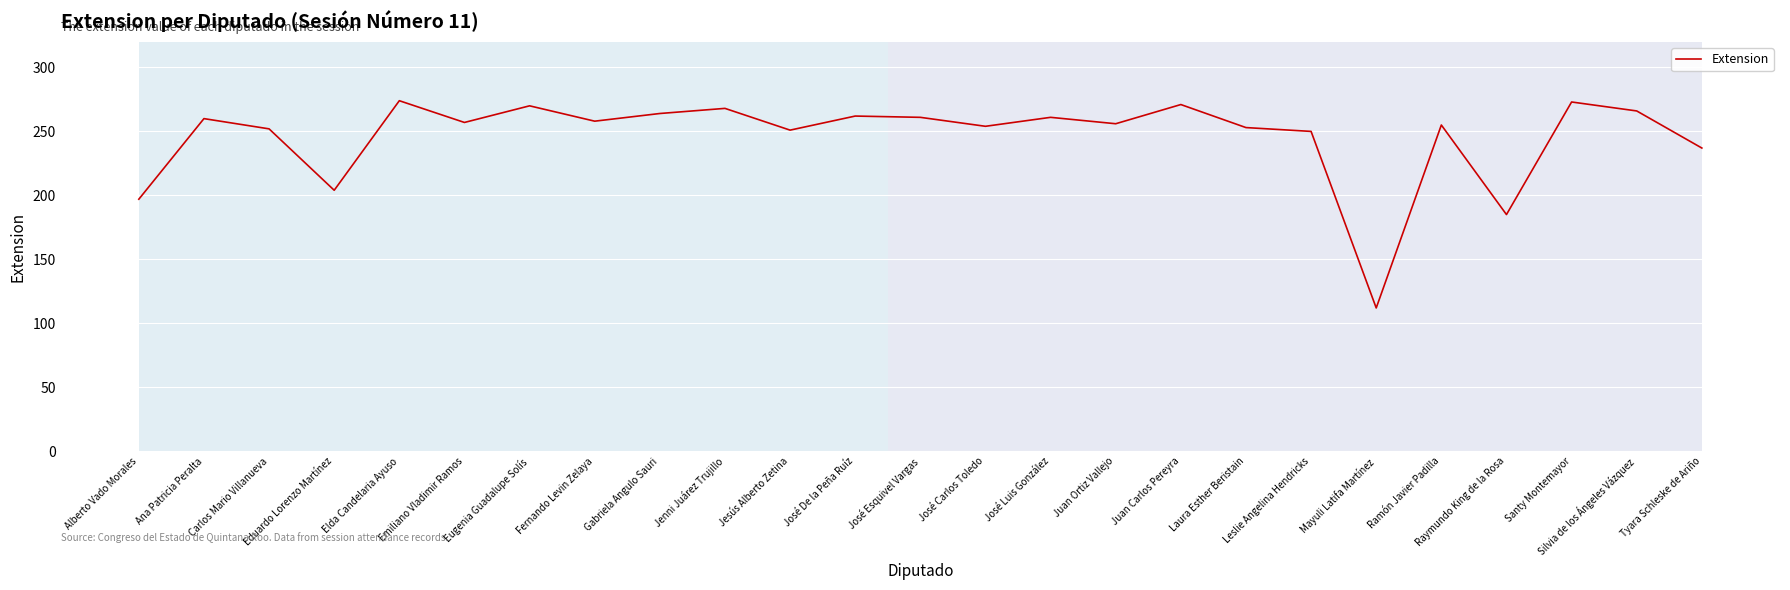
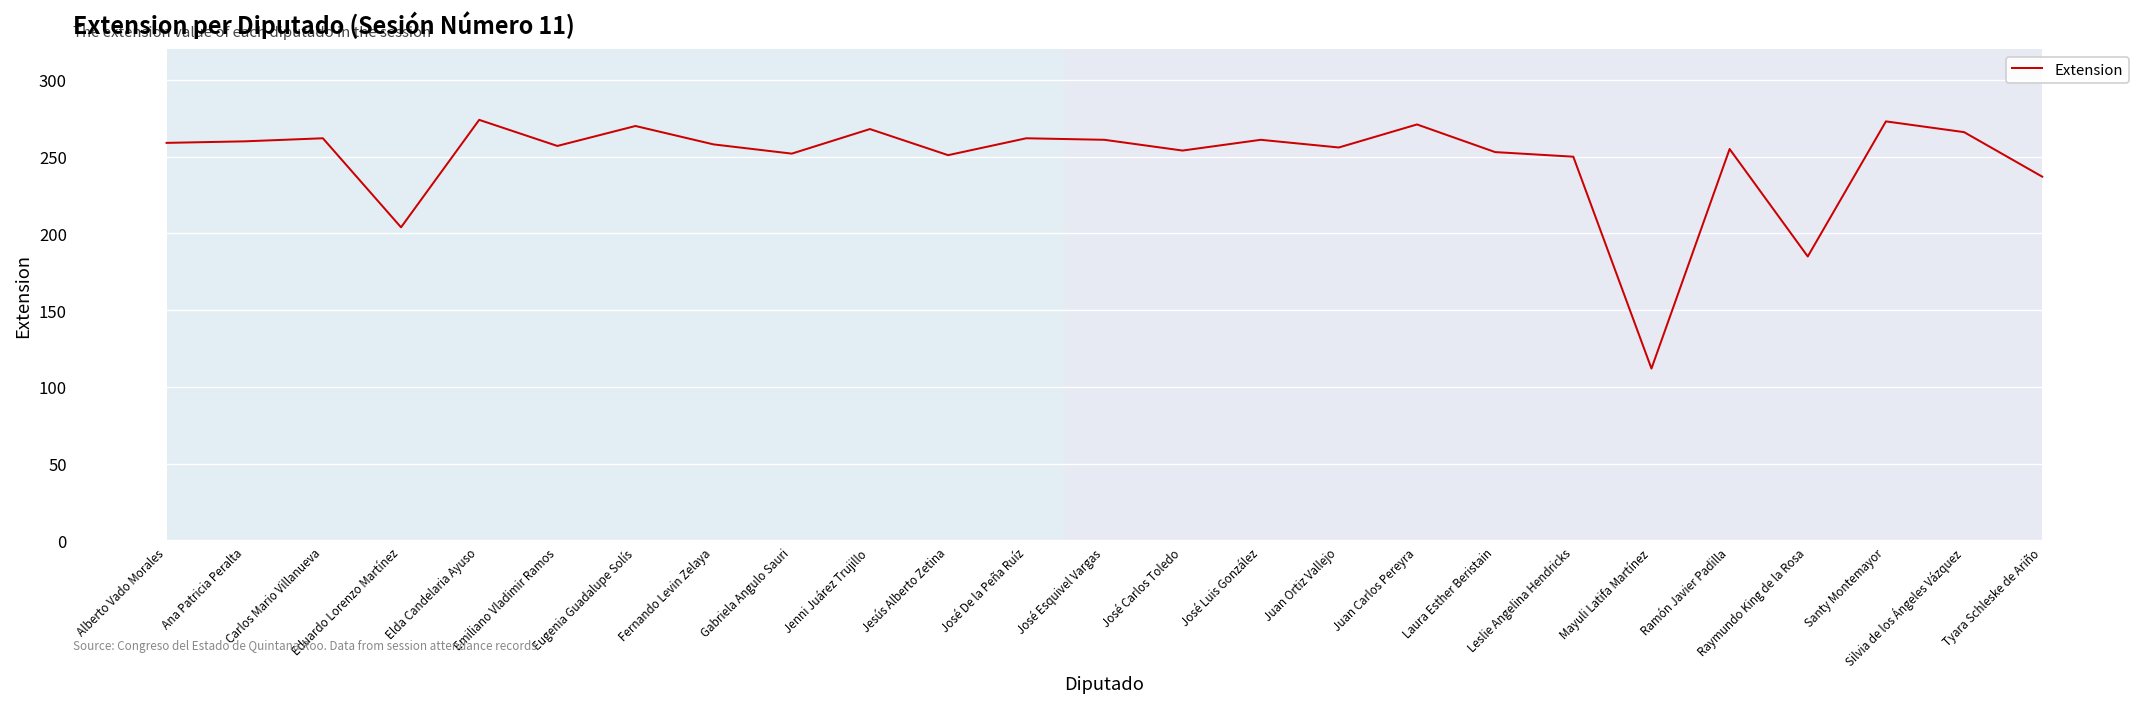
Alberto Vado Morales: 197 -> 259
Carlos Mario Villanueva: 252 -> 262
Gabriela Angulo Sauri: 264 -> 252
